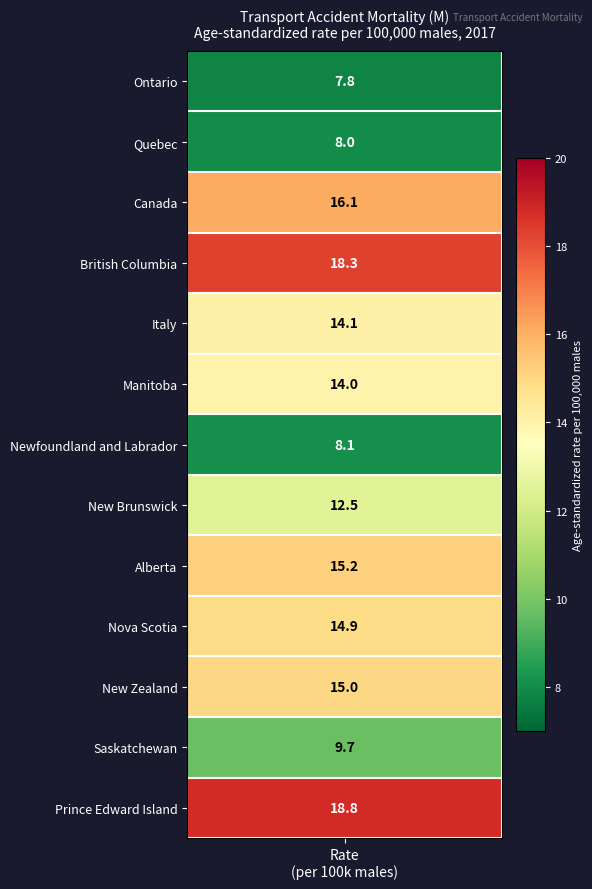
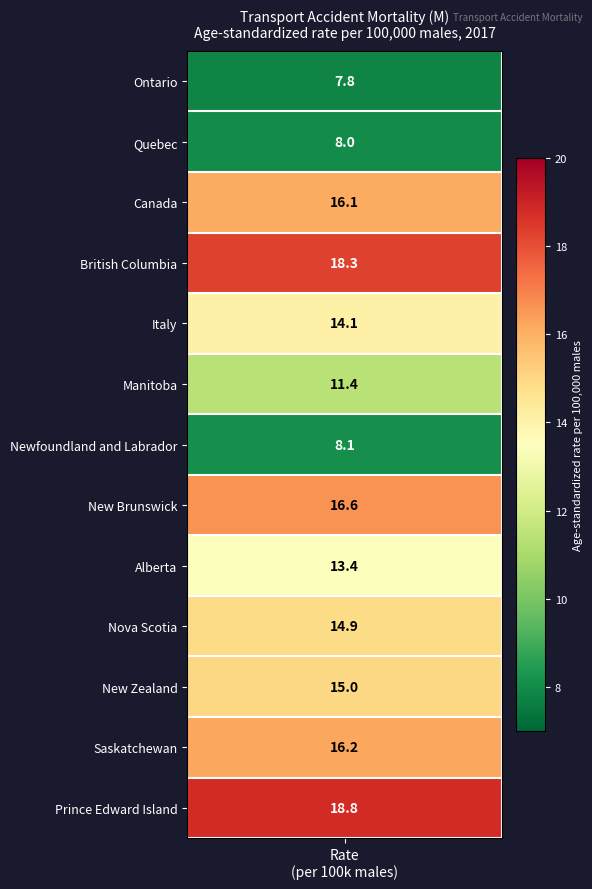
Manitoba, Rate (per 100k males): 14.0 -> 11.4
New Brunswick, Rate (per 100k males): 12.5 -> 16.6
Alberta, Rate (per 100k males): 15.2 -> 13.4
Saskatchewan, Rate (per 100k males): 9.7 -> 16.2
